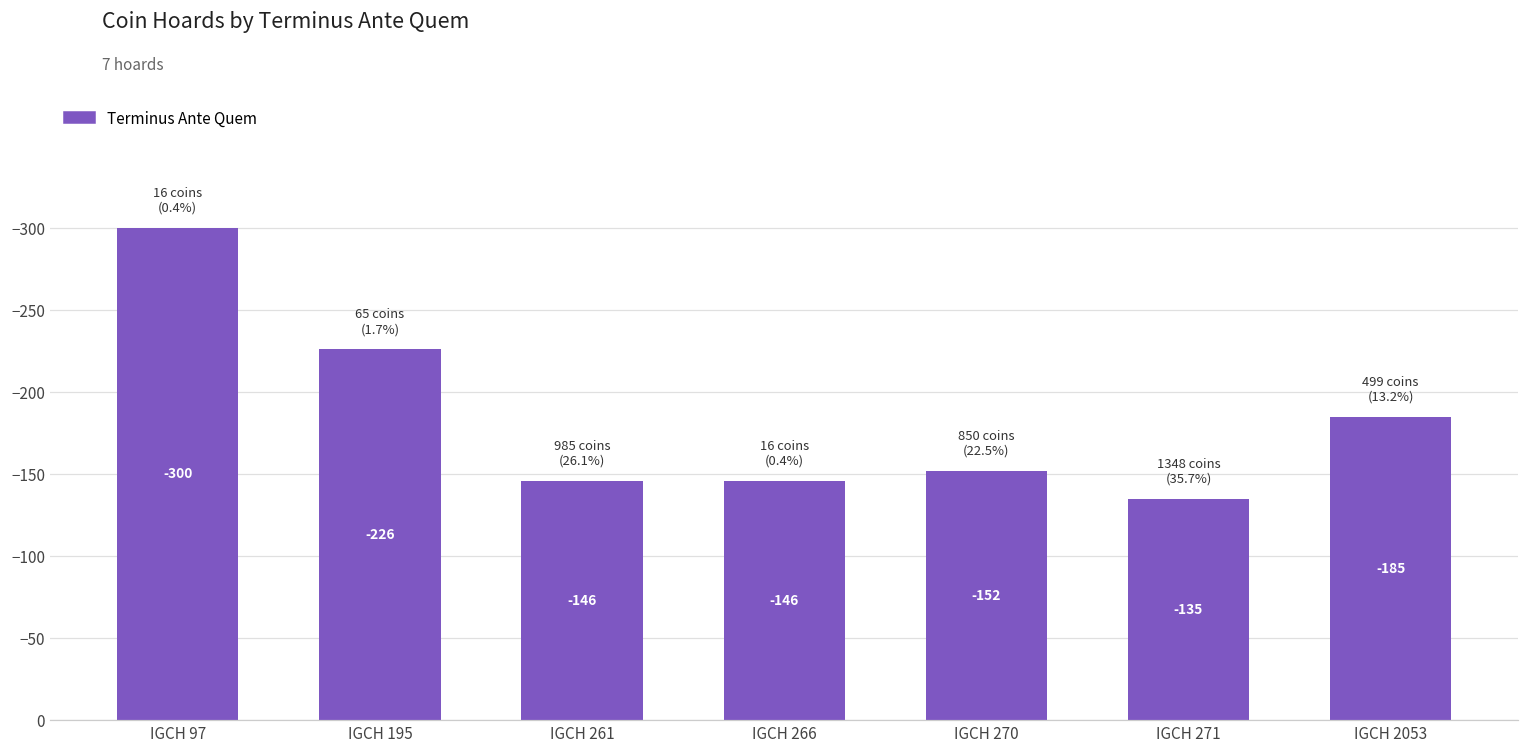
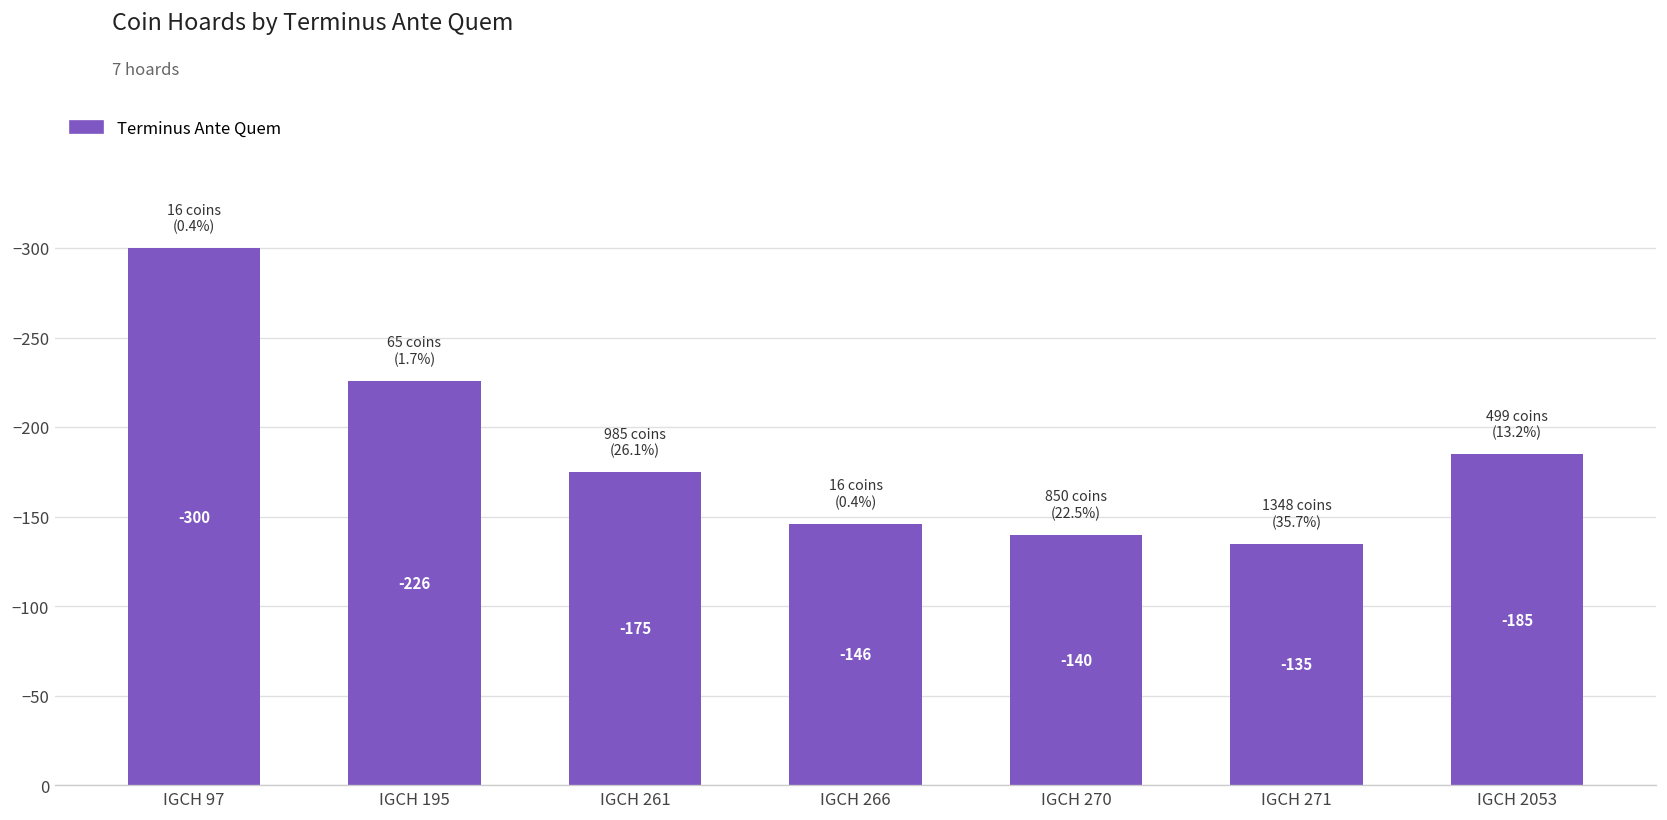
IGCH 261: -146 -> -175
IGCH 270: -152 -> -140
